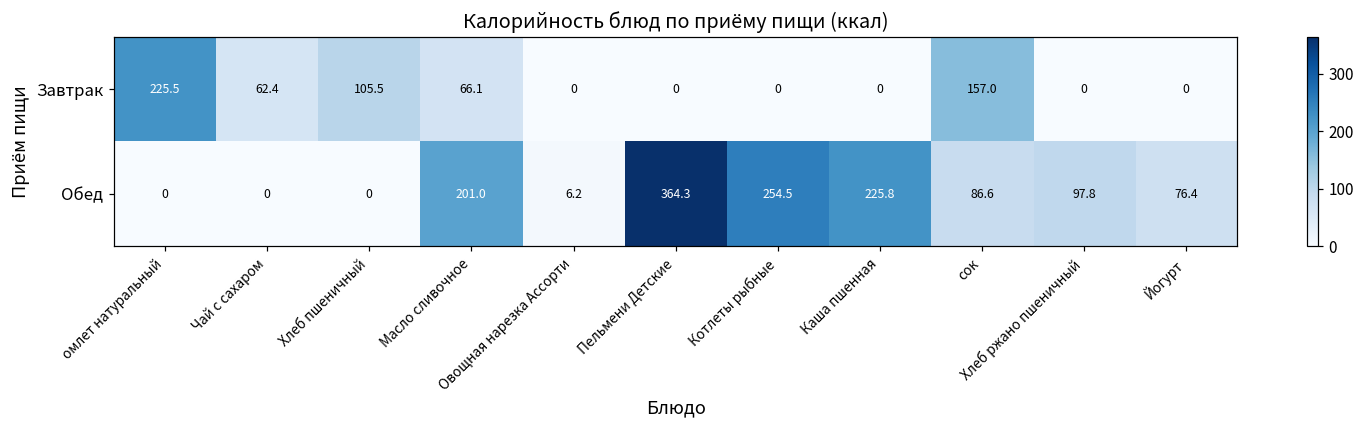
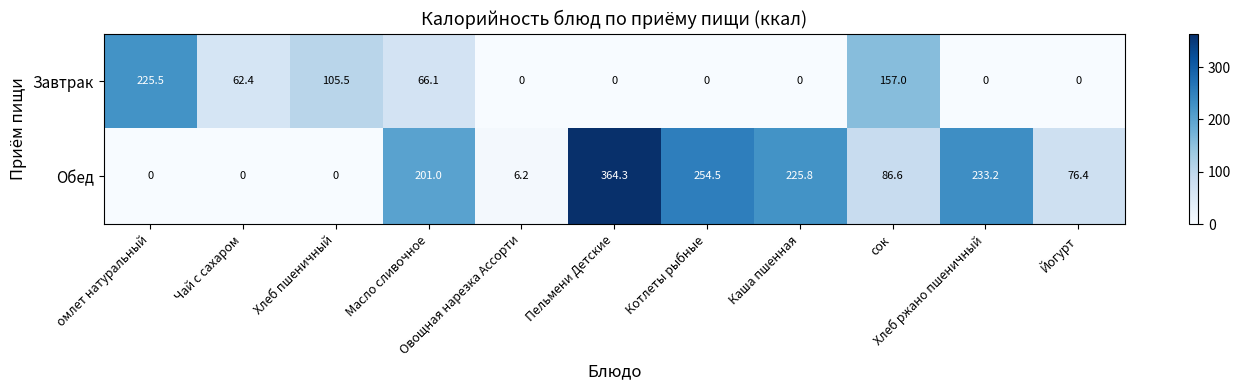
Обед, Хлеб ржано пшеничный: 97.8 -> 233.2
